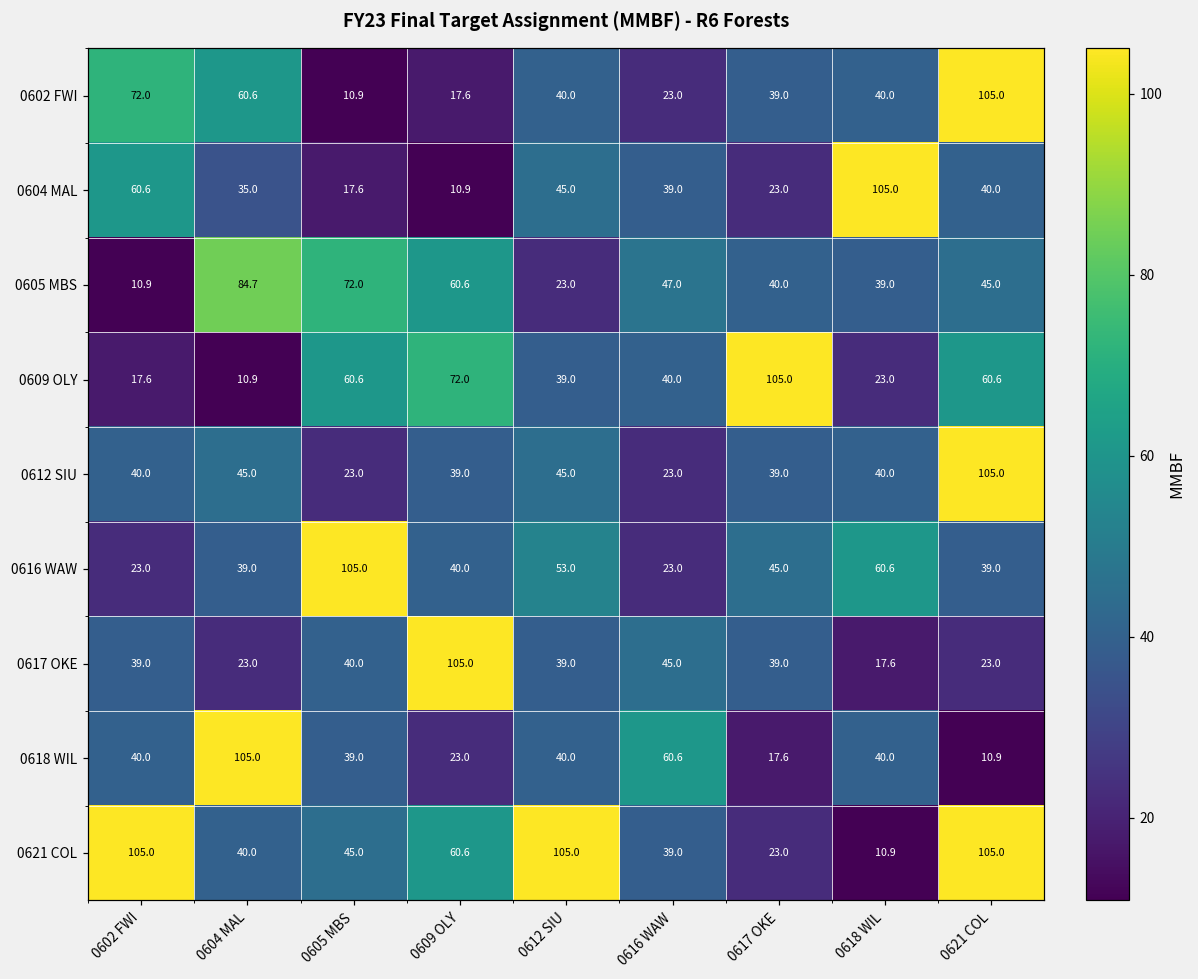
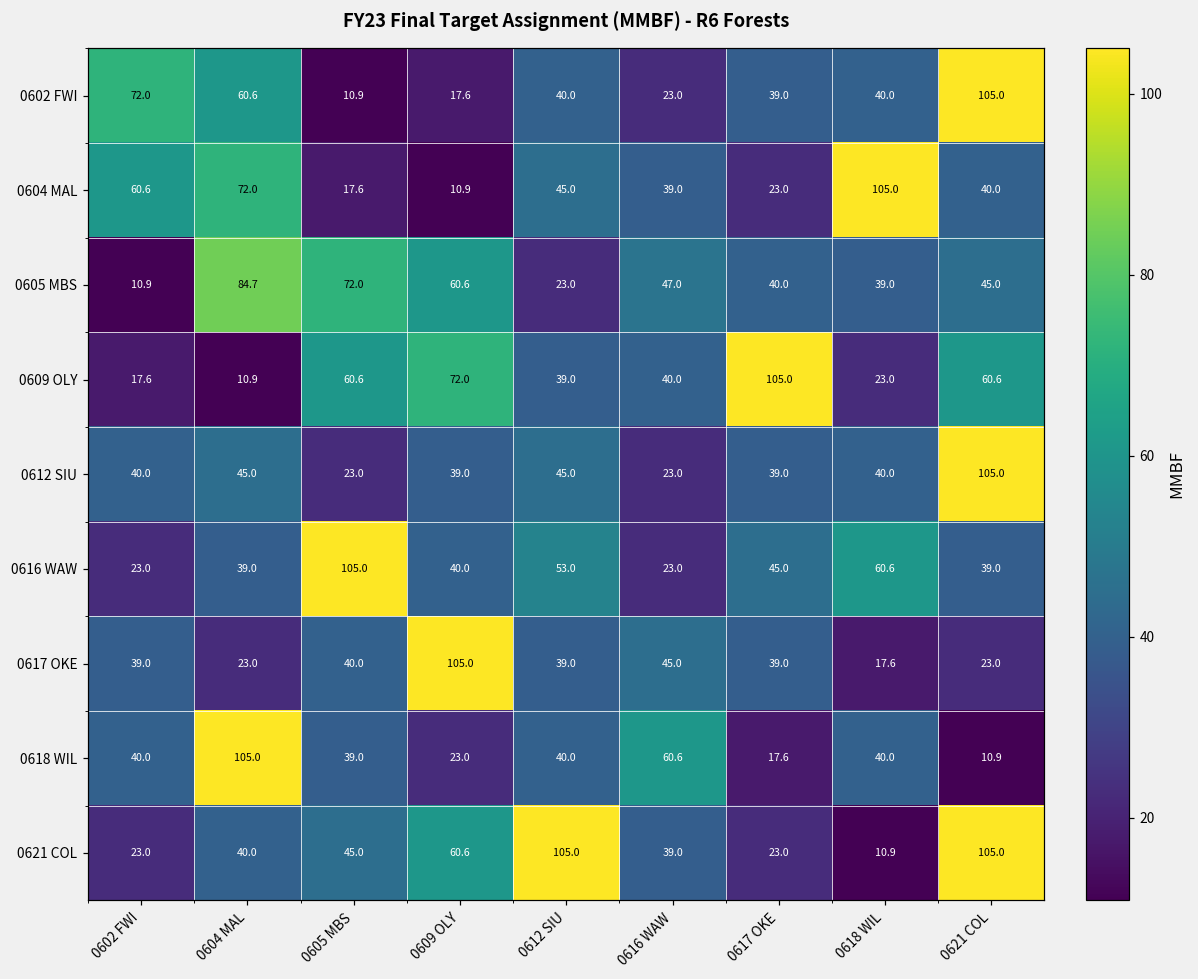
0604 MAL, 0604 MAL: 35.0 -> 72.0
0621 COL, 0602 FWI: 105.0 -> 23.0
